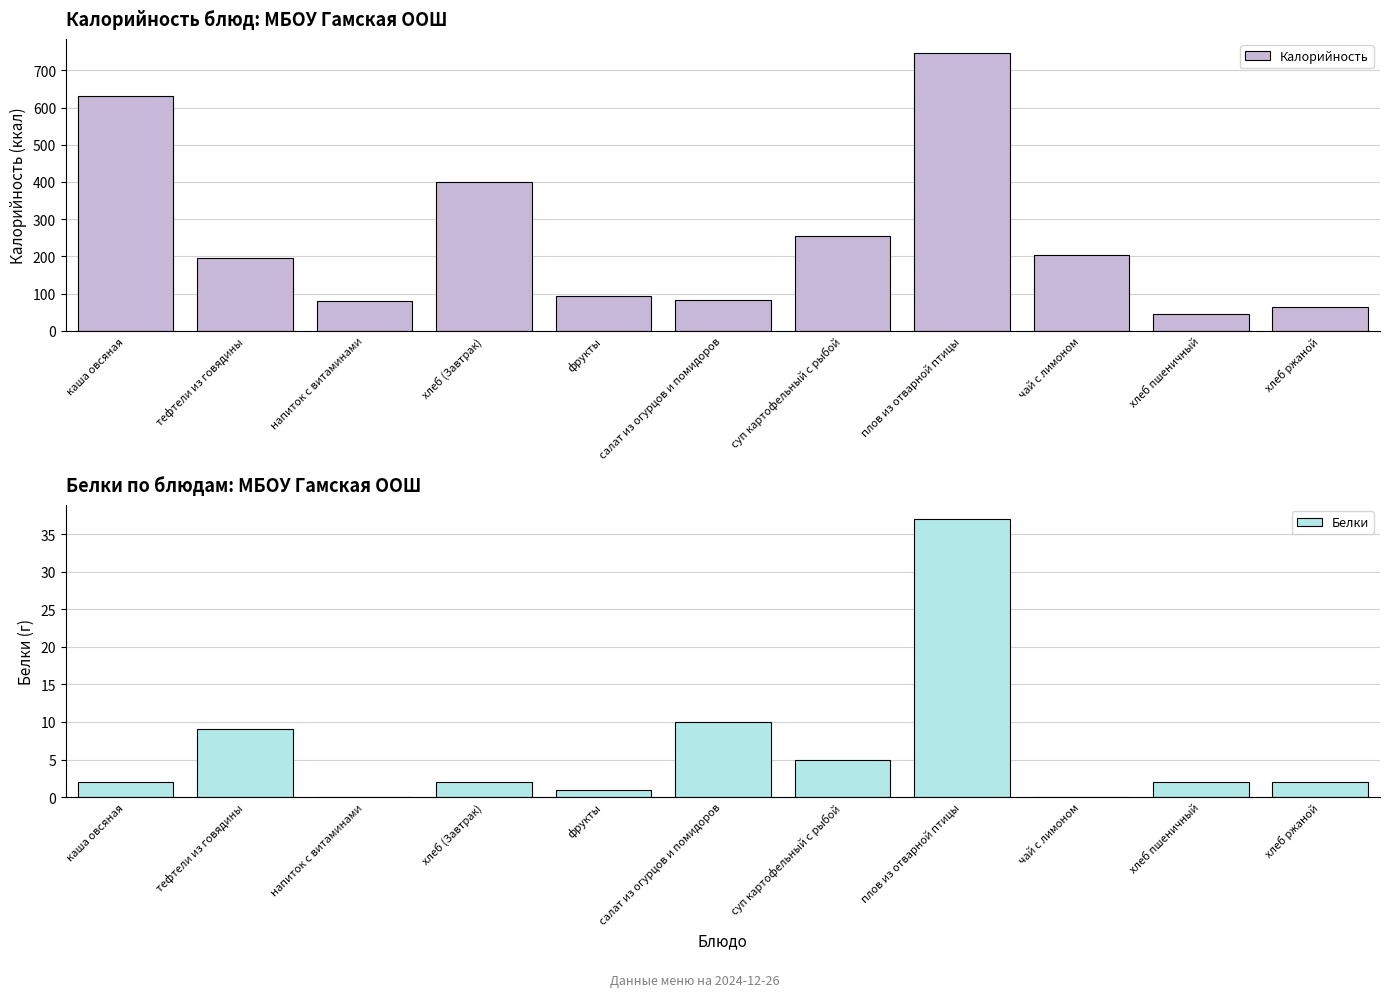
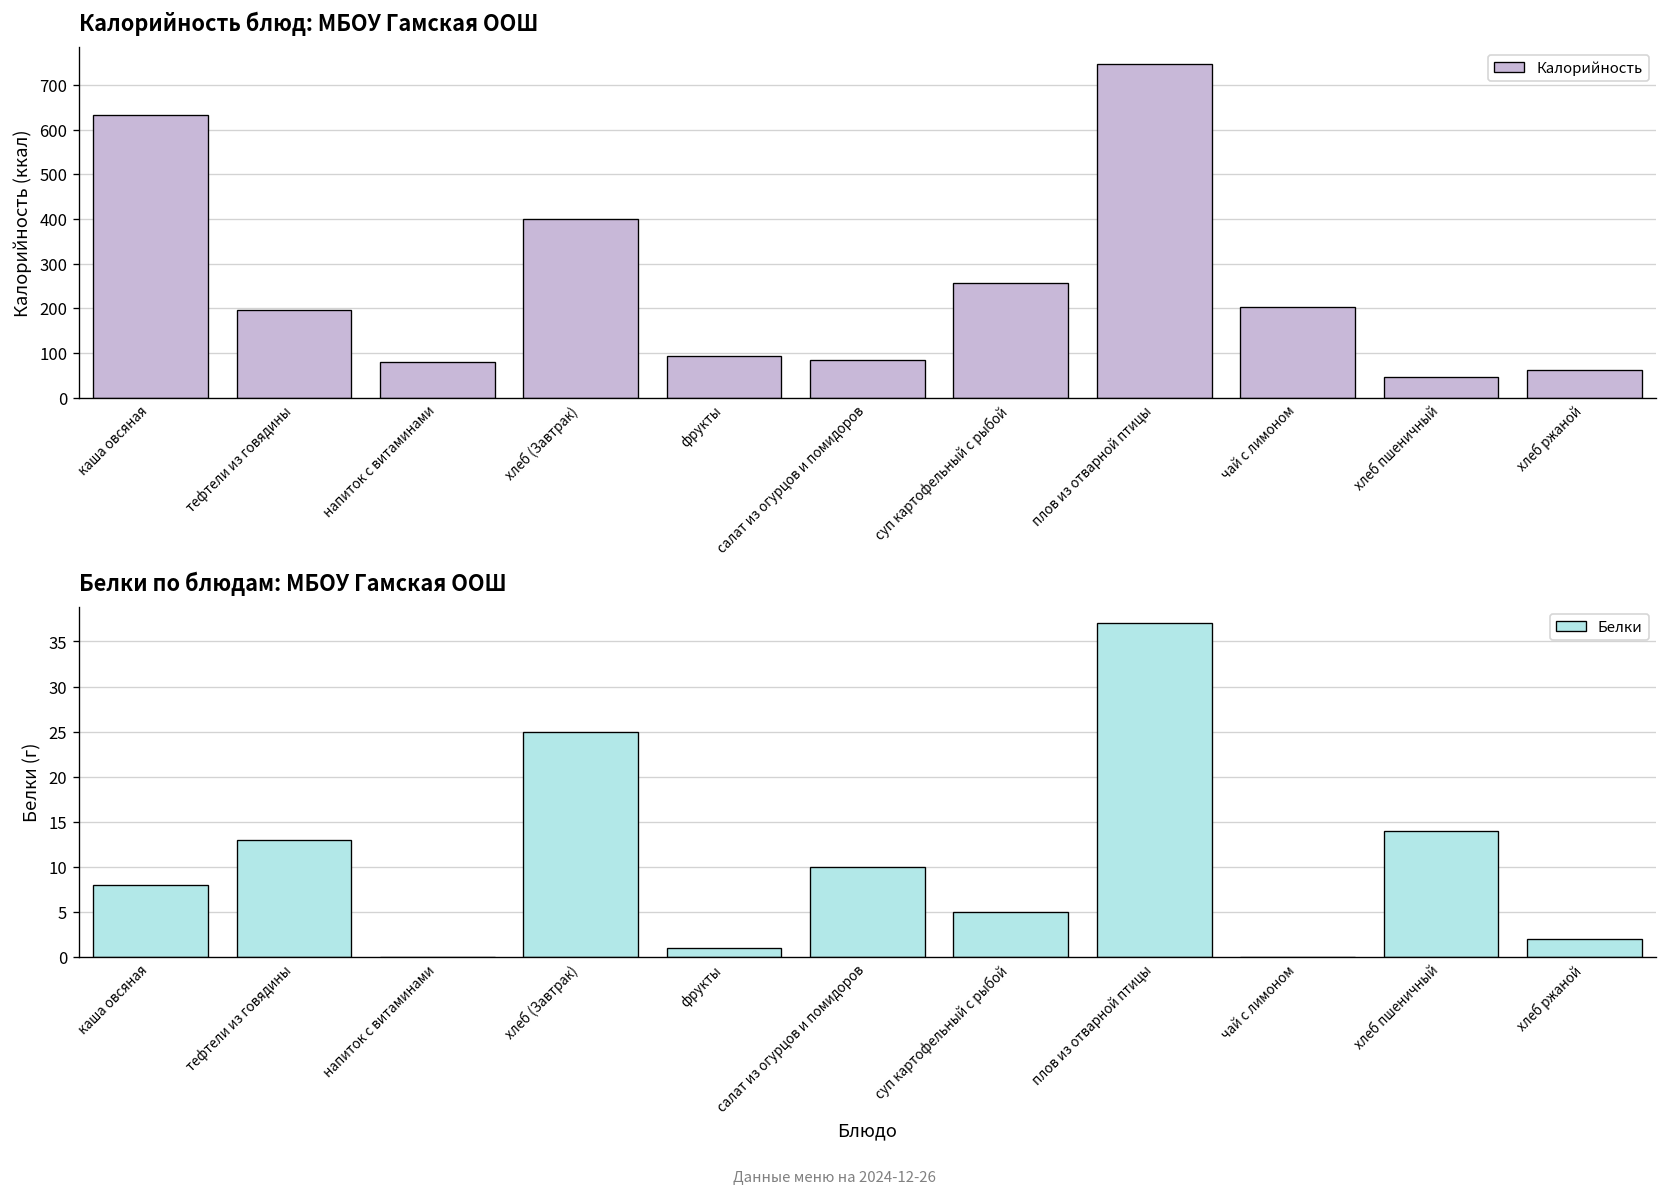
Белки по блюдам: МБОУ Гамская ООШ, каша овсяная: 2 -> 8
Белки по блюдам: МБОУ Гамская ООШ, тефтели из говядины: 9 -> 13
Белки по блюдам: МБОУ Гамская ООШ, хлеб (Завтрак): 2 -> 25
Белки по блюдам: МБОУ Гамская ООШ, хлеб пшеничный: 2 -> 14
